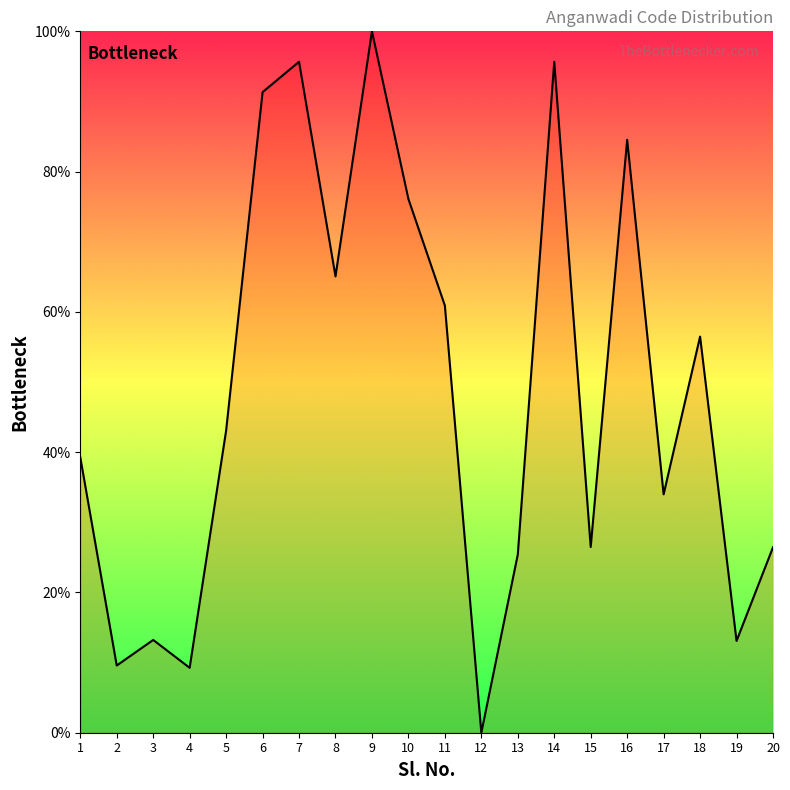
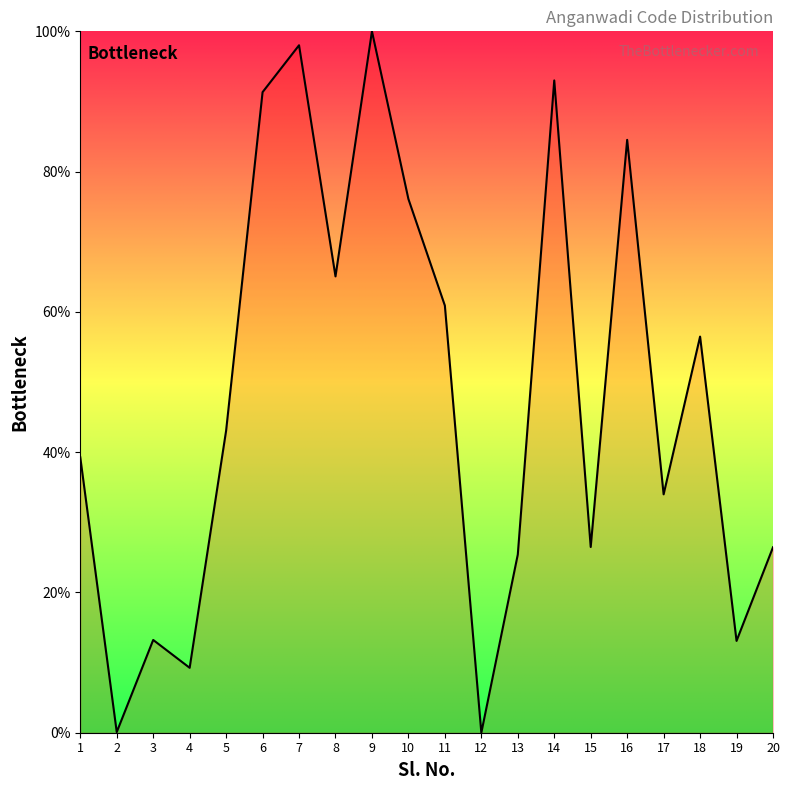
2: 10% -> 0%
7: 96% -> 98%
14: 96% -> 93%
